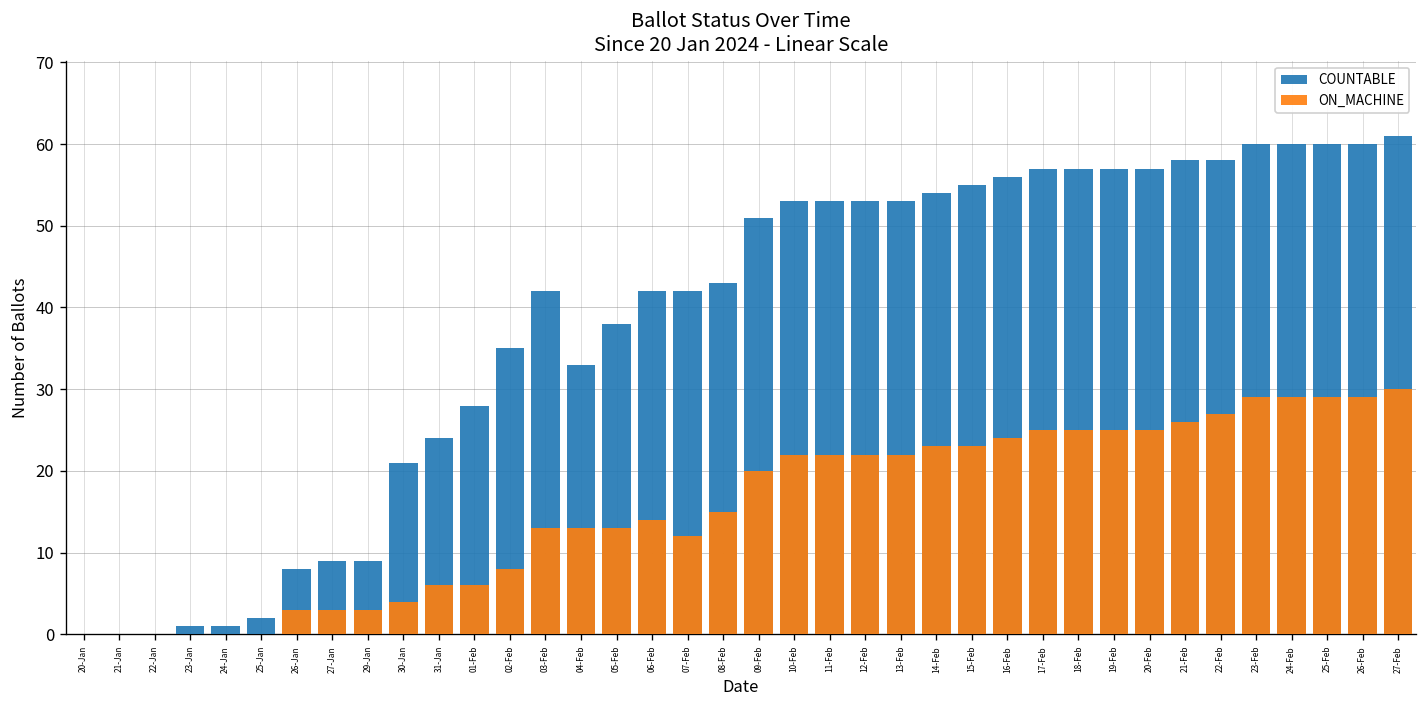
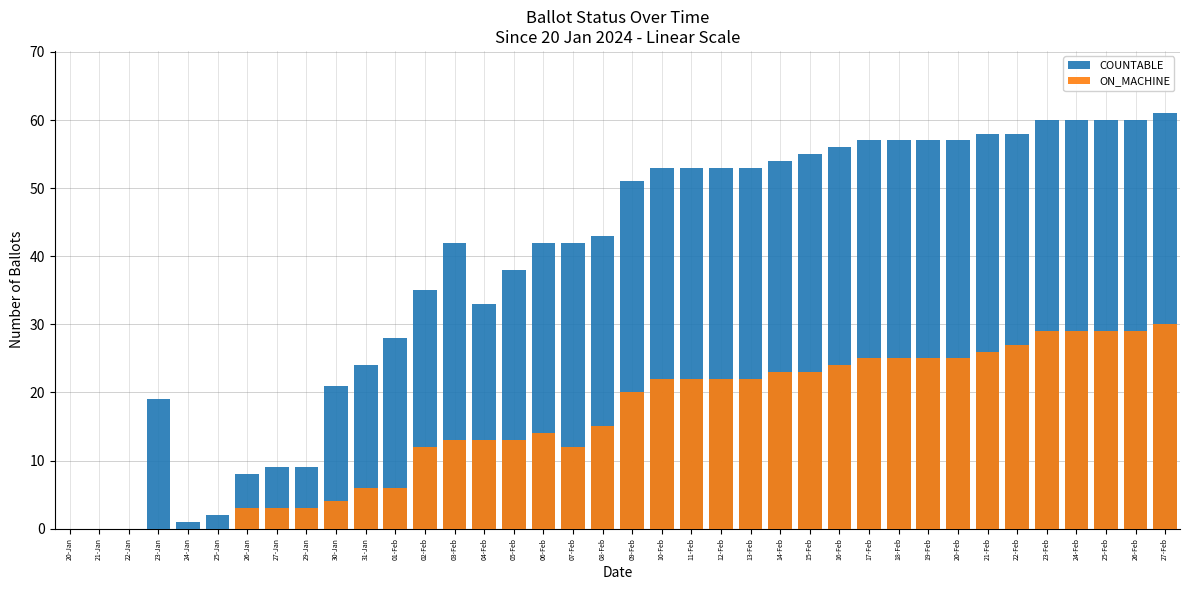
COUNTABLE, 23-Jan: 1 -> 19
ON_MACHINE, 02-Feb: 8 -> 12
